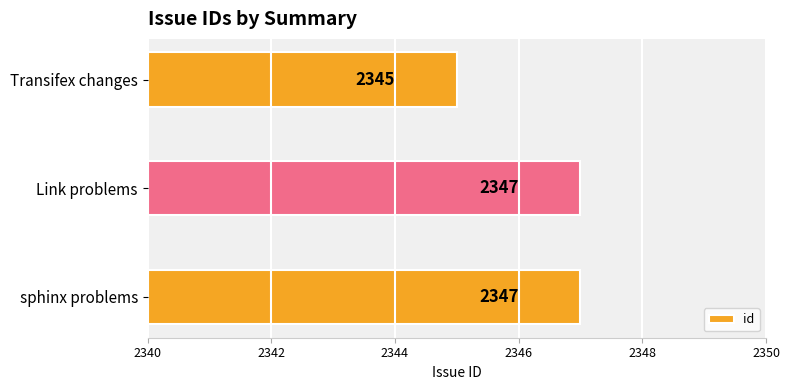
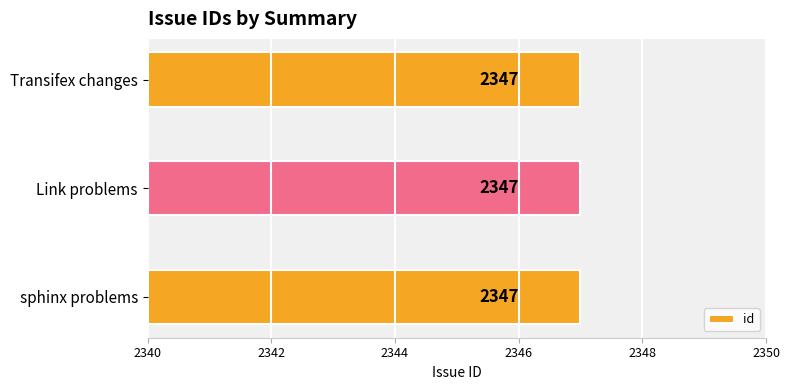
Transifex changes: 2345 -> 2347
